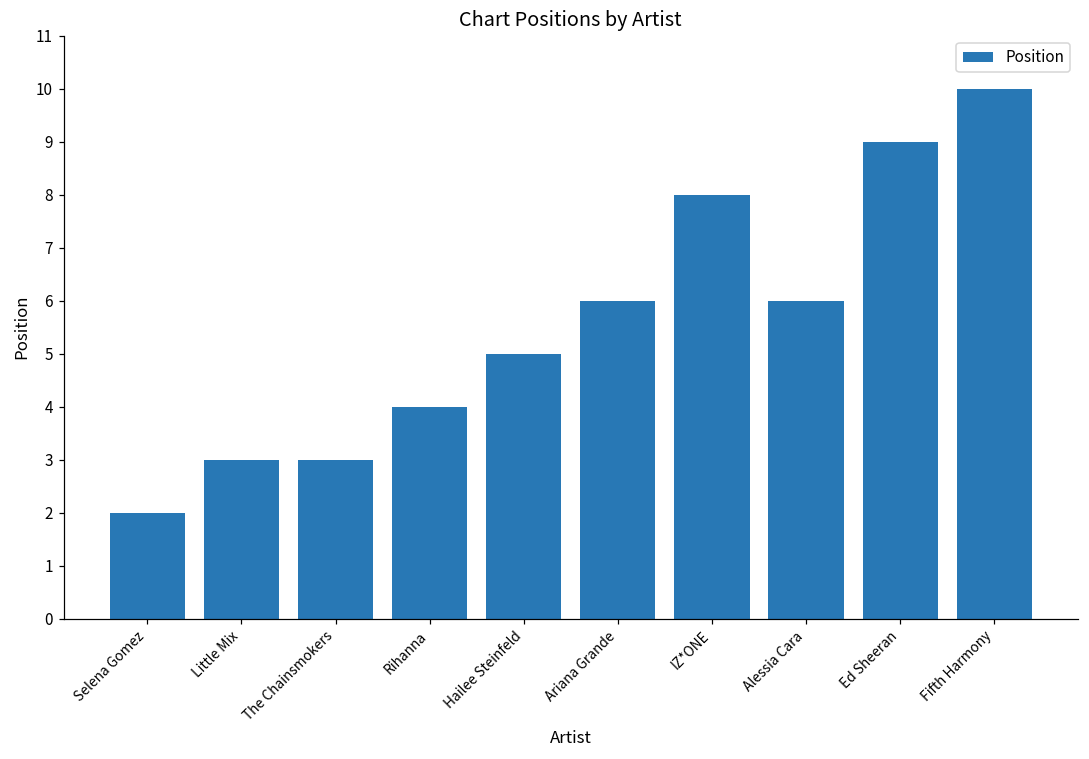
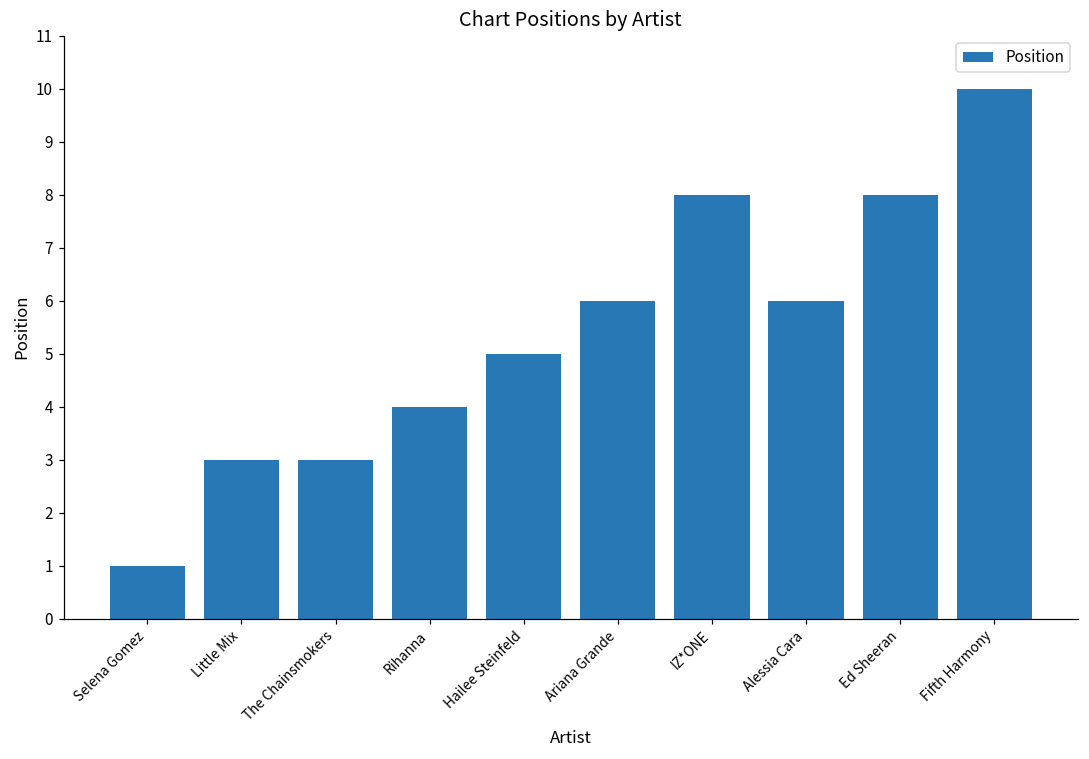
Selena Gomez: 2 -> 1
Ed Sheeran: 9 -> 8
